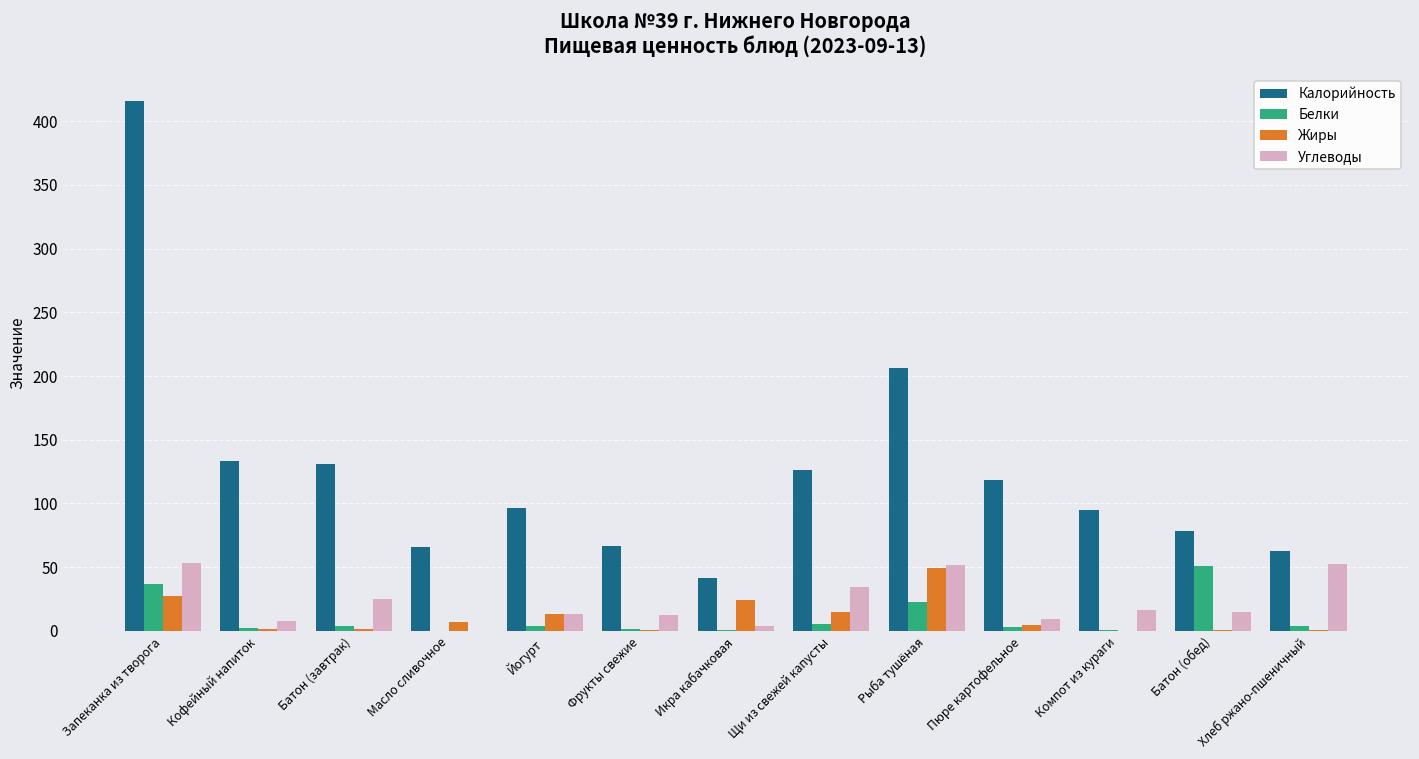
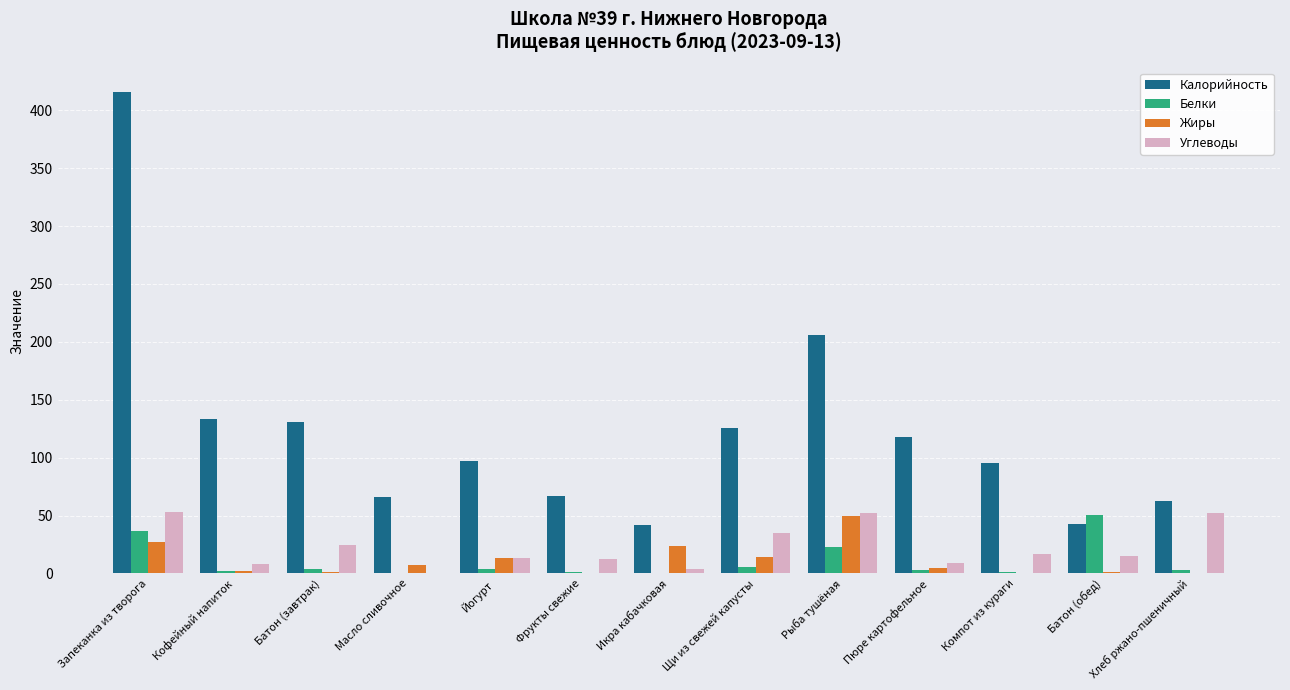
Калорийность, Батон (обед): 79 -> 43
